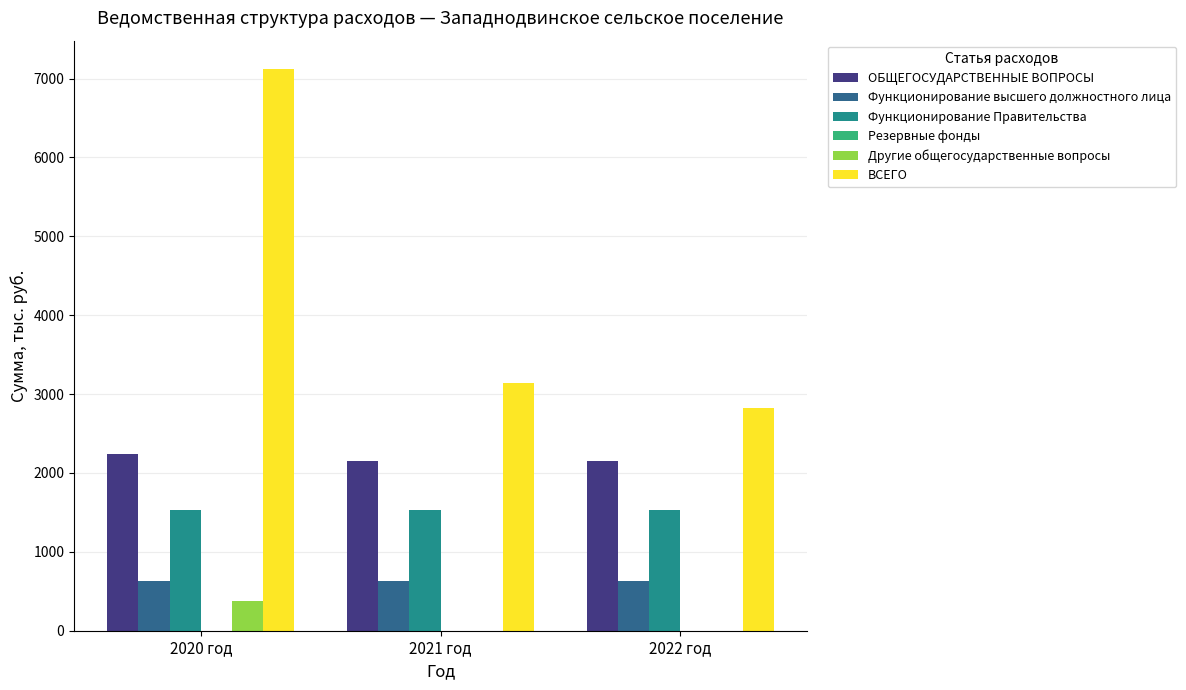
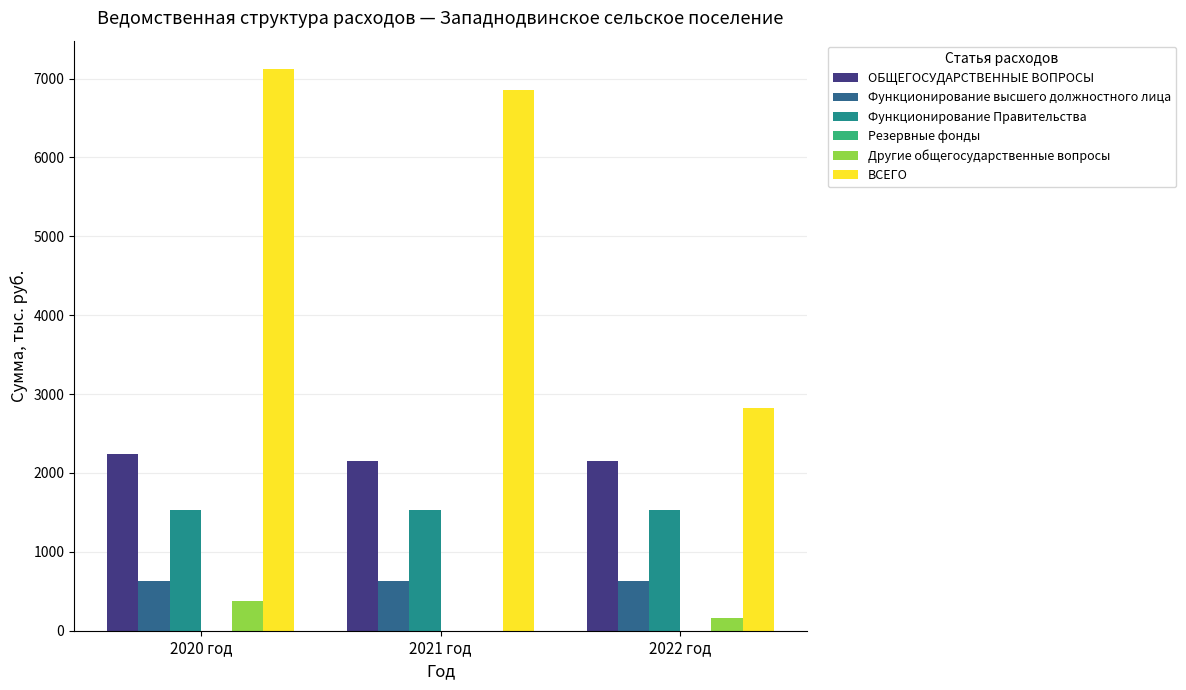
ВСЕГО, 2021 год: 3100 -> 6800
Другие общегосударственные вопросы, 2022 год: 0 -> 200
